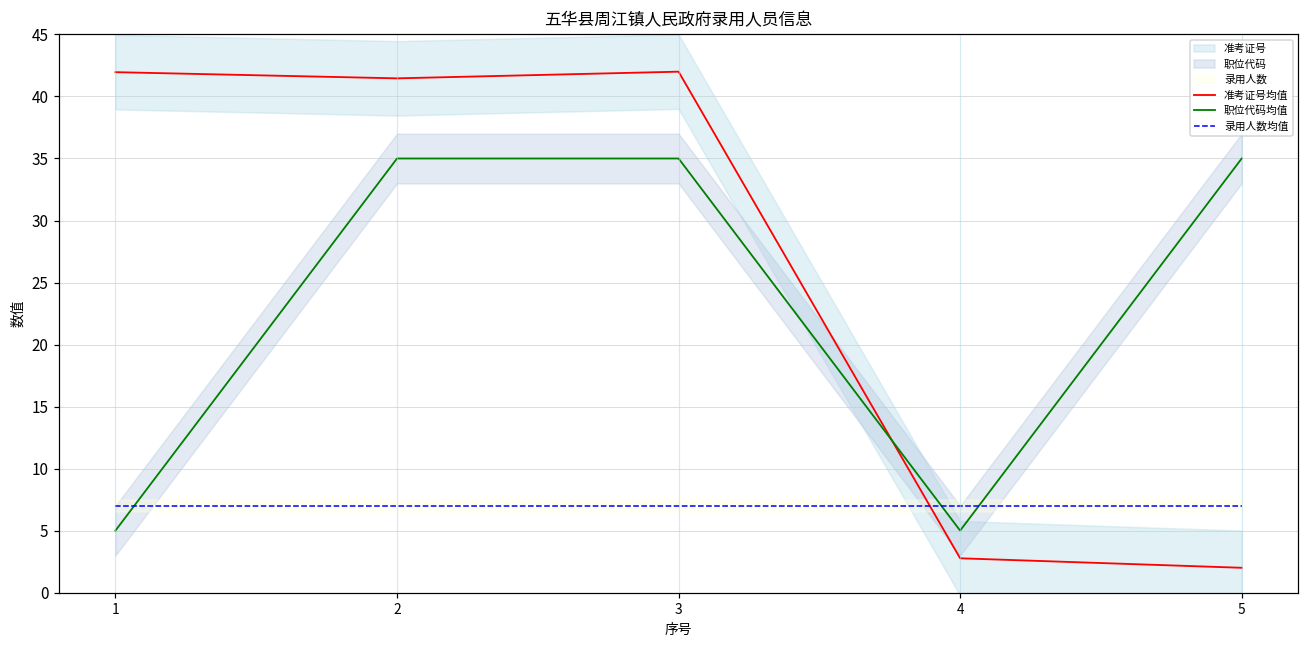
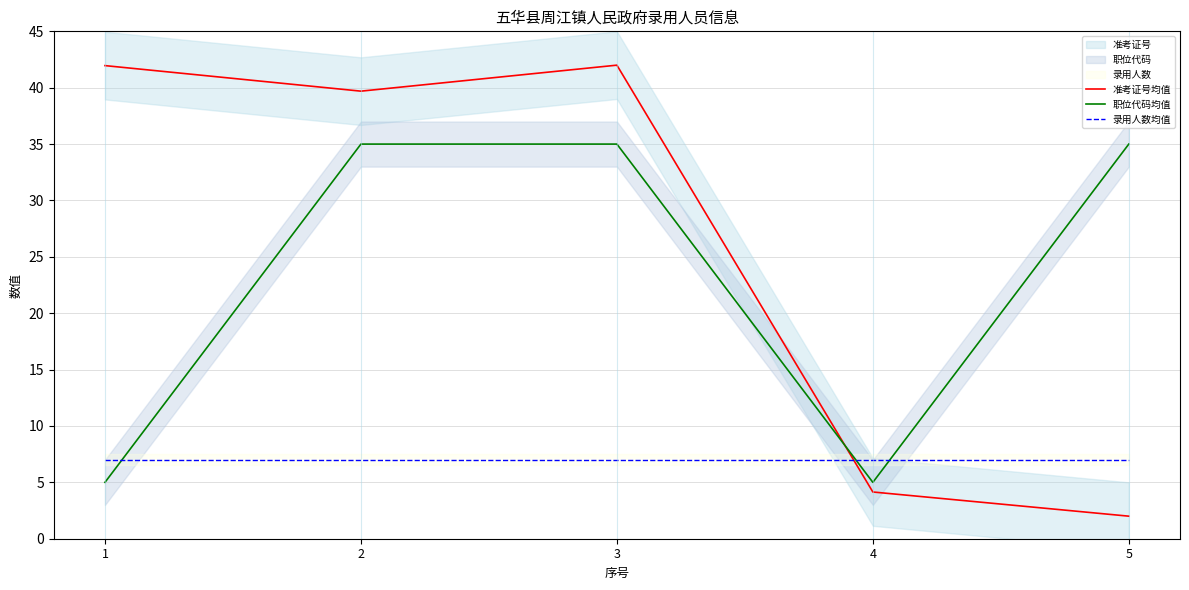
准考证号均值, 2: 41.5 -> 39.7
准考证号均值, 4: 2.8 -> 4.1
